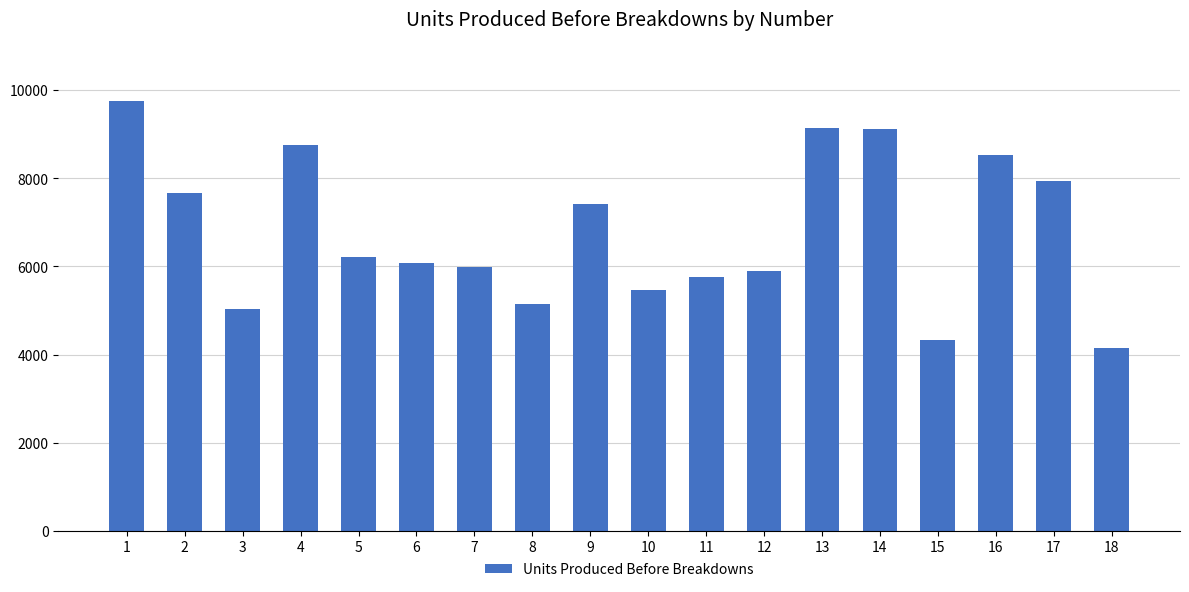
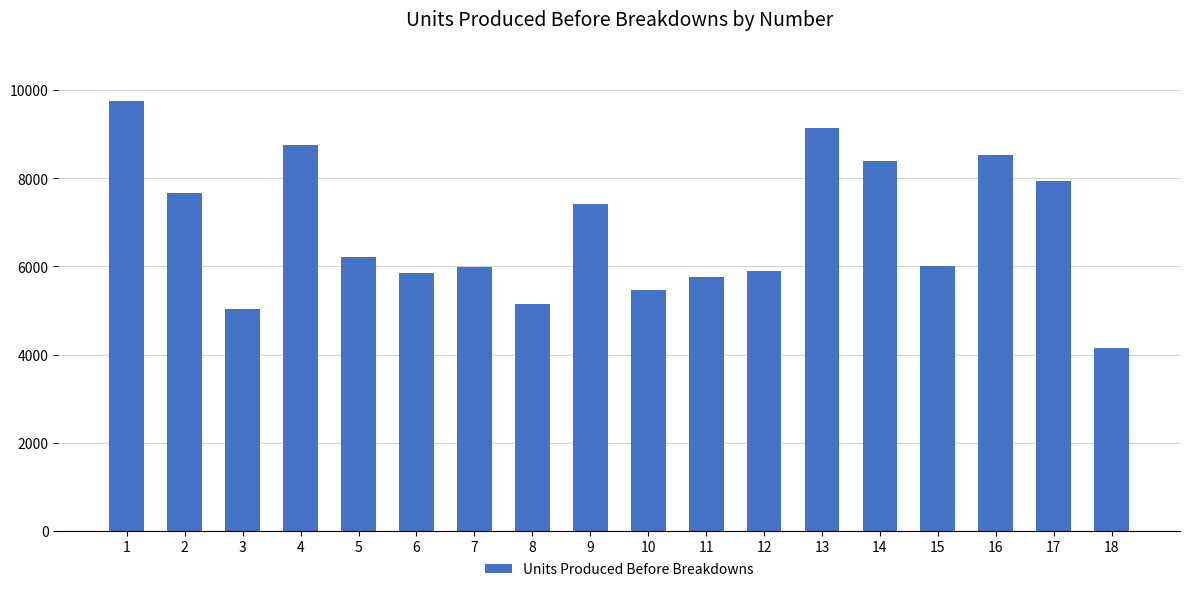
6: 6100 -> 5800
14: 9100 -> 8400
15: 4300 -> 6000
